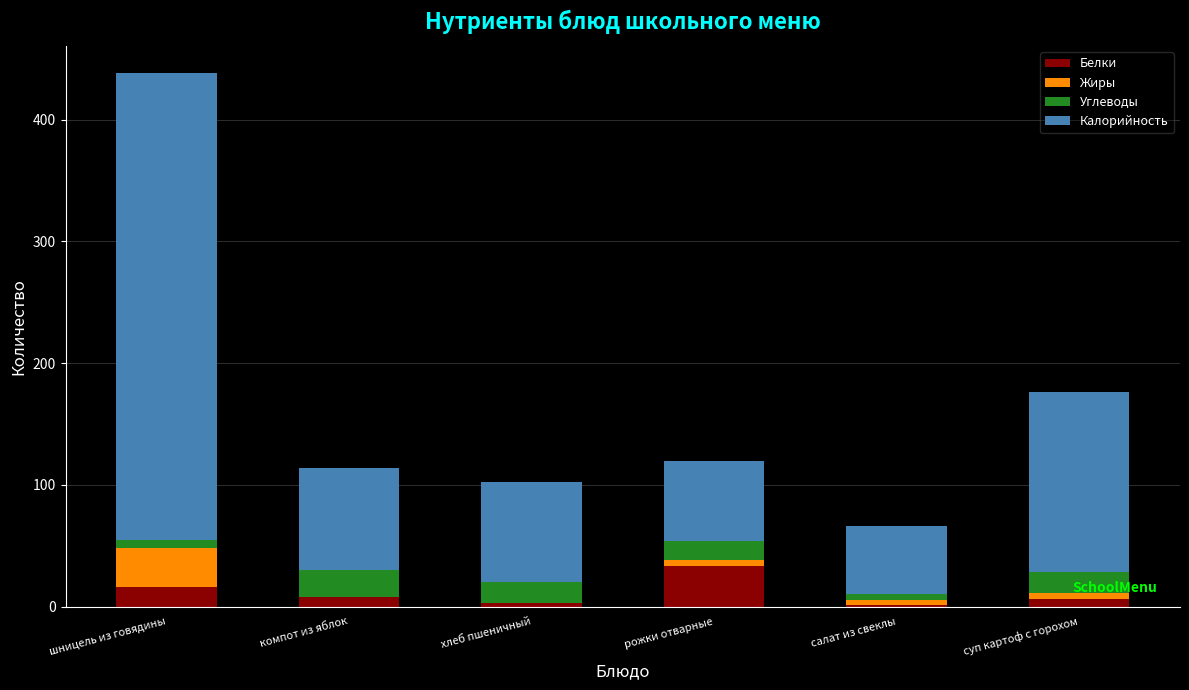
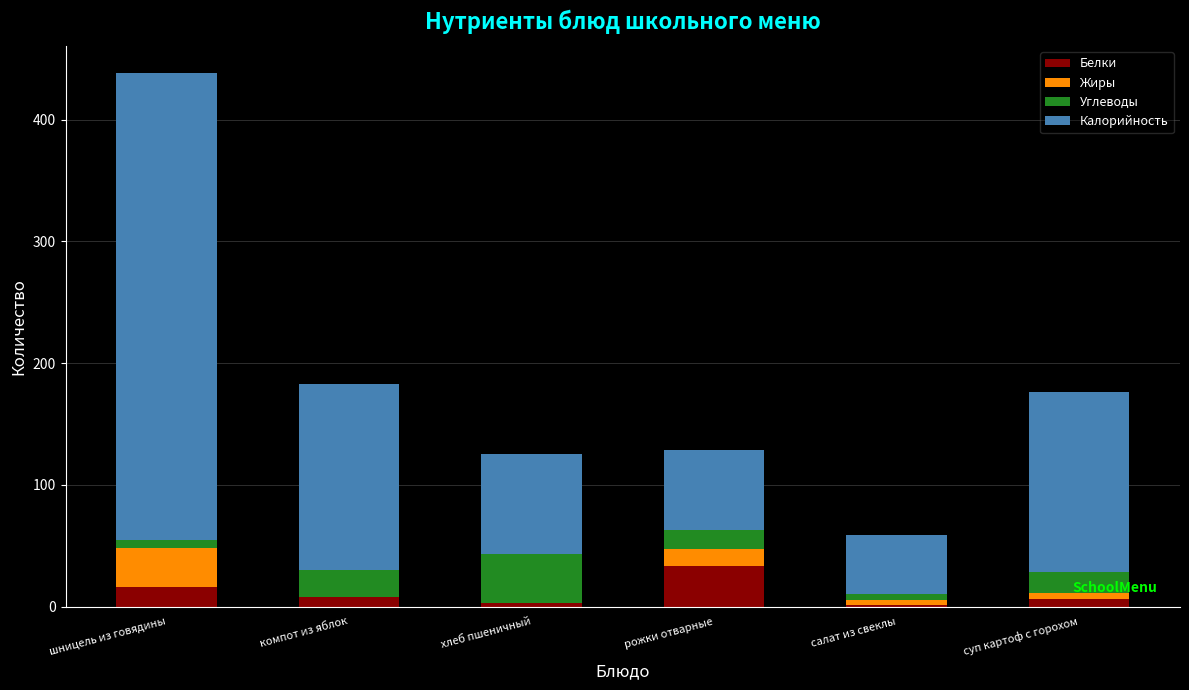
Калорийность, компот из яблок: 84 -> 153
Углеводы, хлеб пшеничный: 17 -> 40
Жиры, рожки отварные: 5 -> 14
Калорийность, салат из свеклы: 56 -> 49
